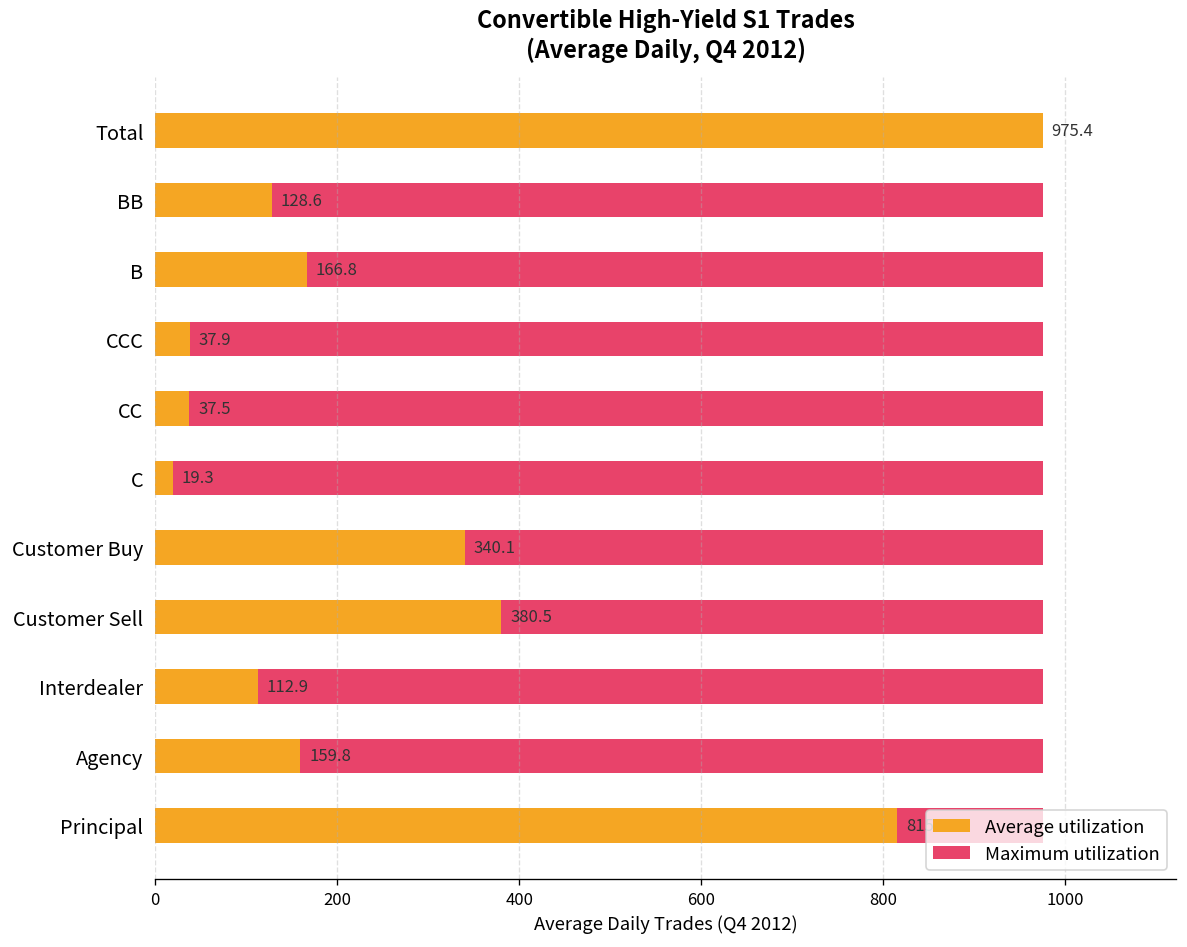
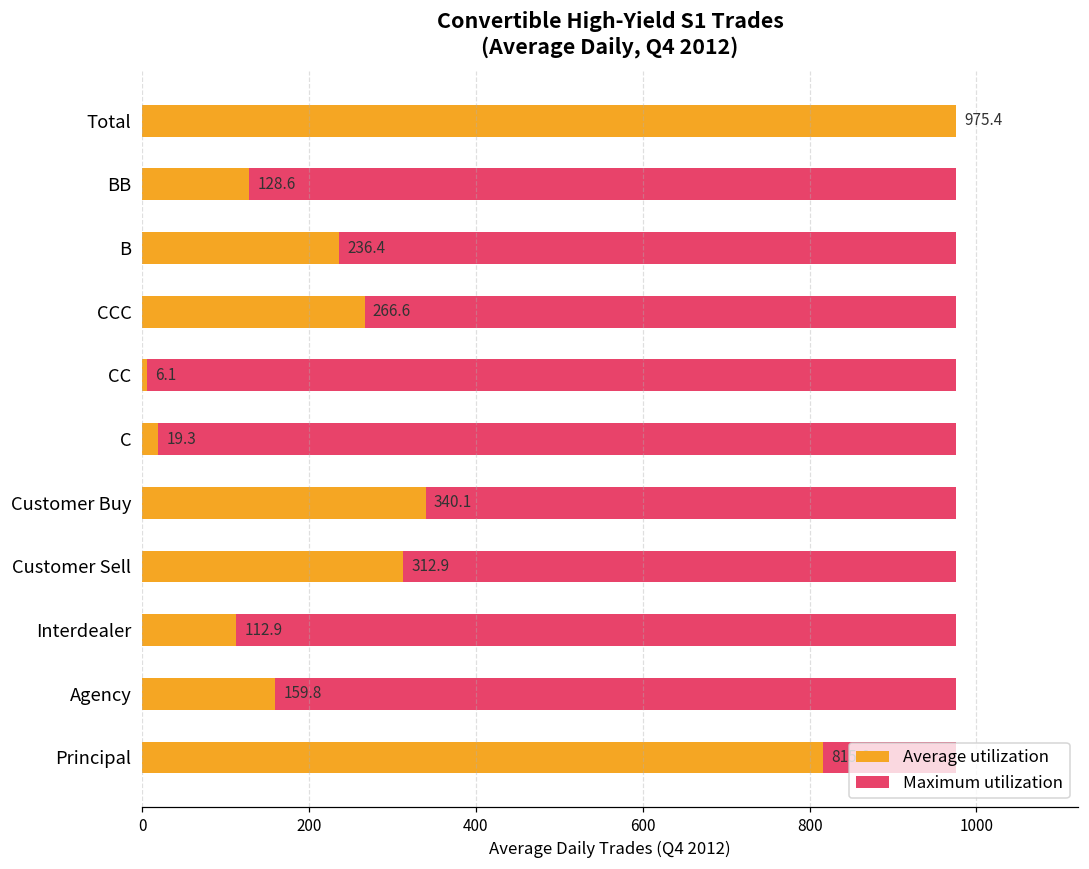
Average utilization, B: 166.8 -> 236.4
Average utilization, CCC: 37.9 -> 266.6
Average utilization, CC: 37.5 -> 6.1
Average utilization, Customer Sell: 380.5 -> 312.9
